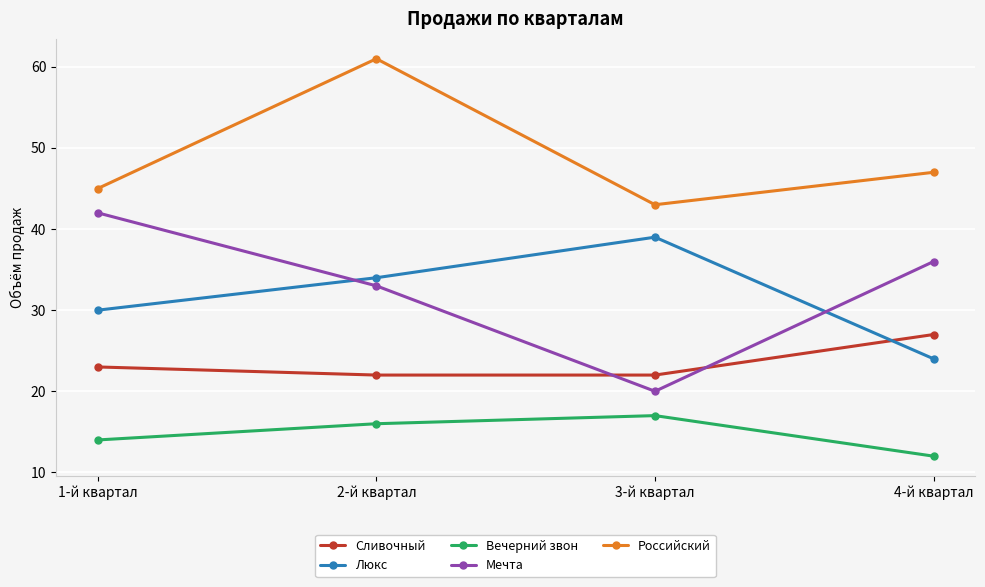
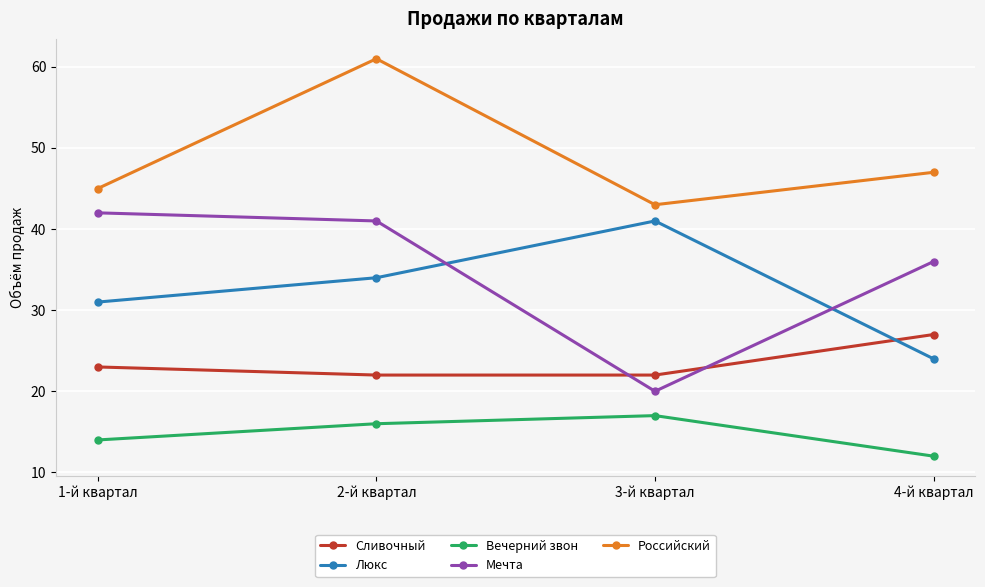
Люкс, 1-й квартал: 30 -> 31
Мечта, 2-й квартал: 33 -> 41
Люкс, 3-й квартал: 39 -> 41
